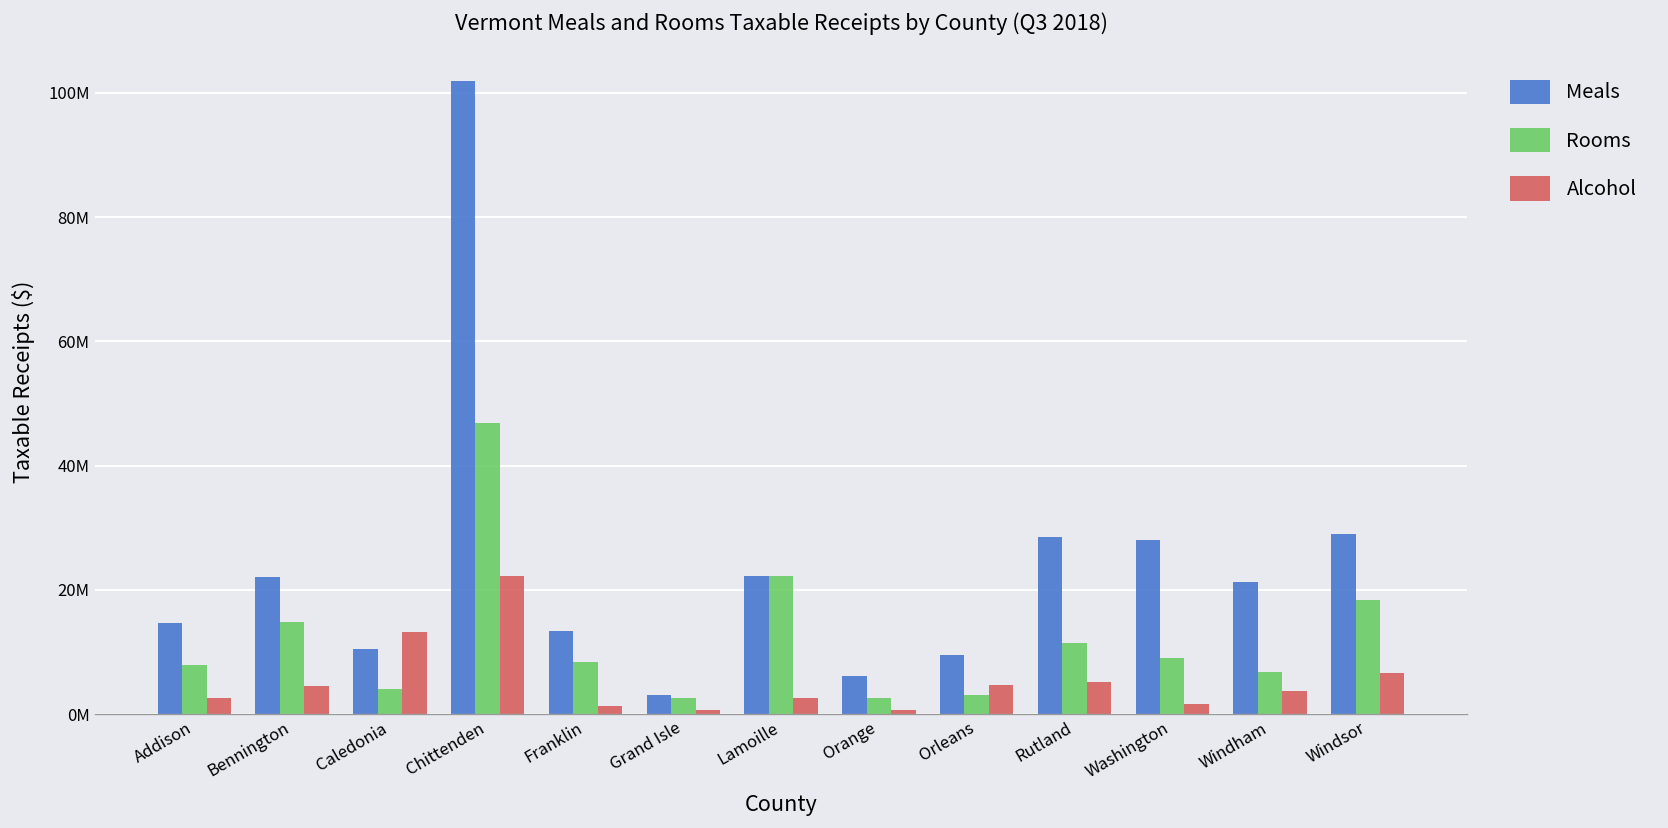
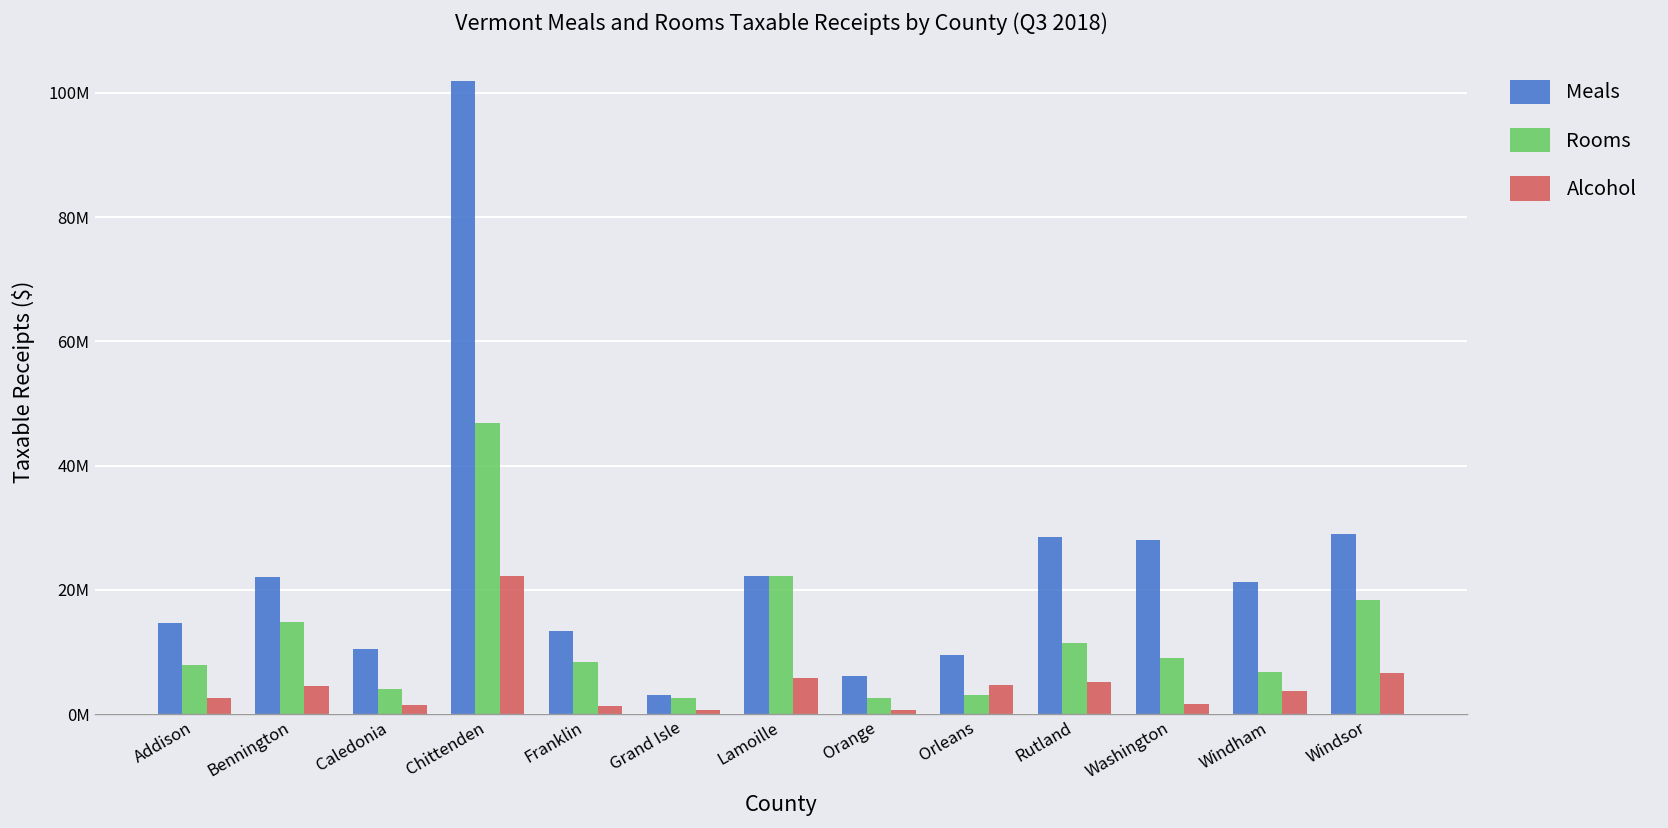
Alcohol, Caledonia: 13000000 -> 2000000
Alcohol, Lamoille: 3000000 -> 6000000
